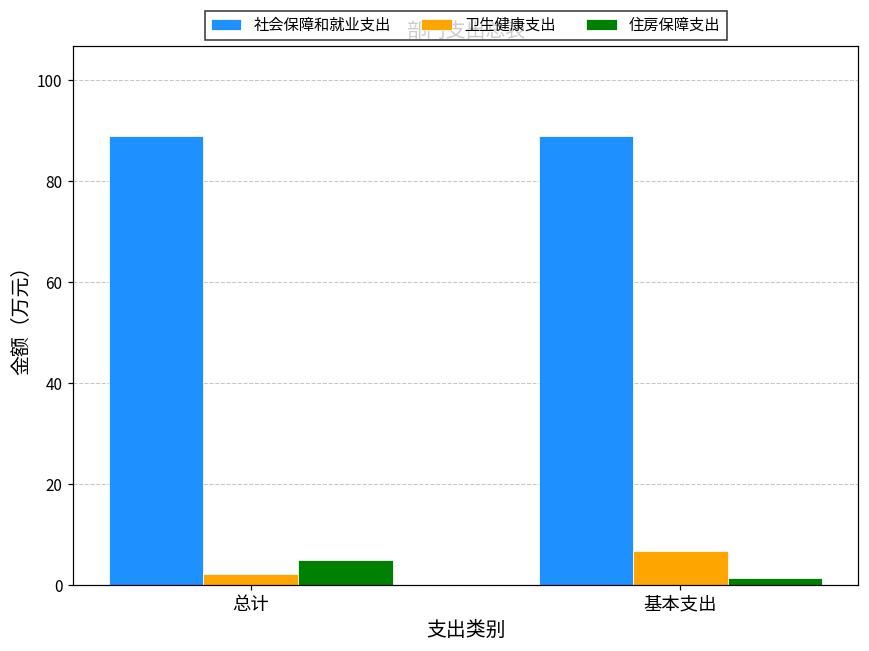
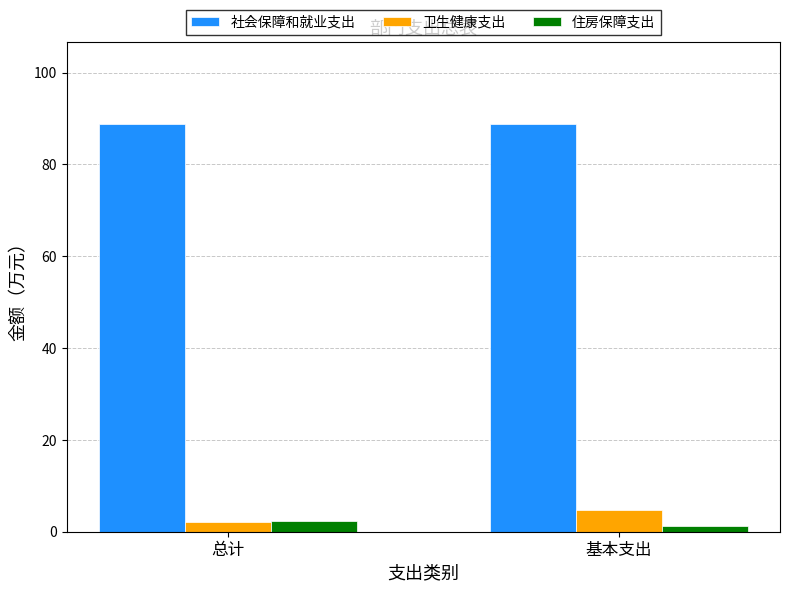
住房保障支出, 总计: 5 -> 2
卫生健康支出, 基本支出: 7 -> 5
